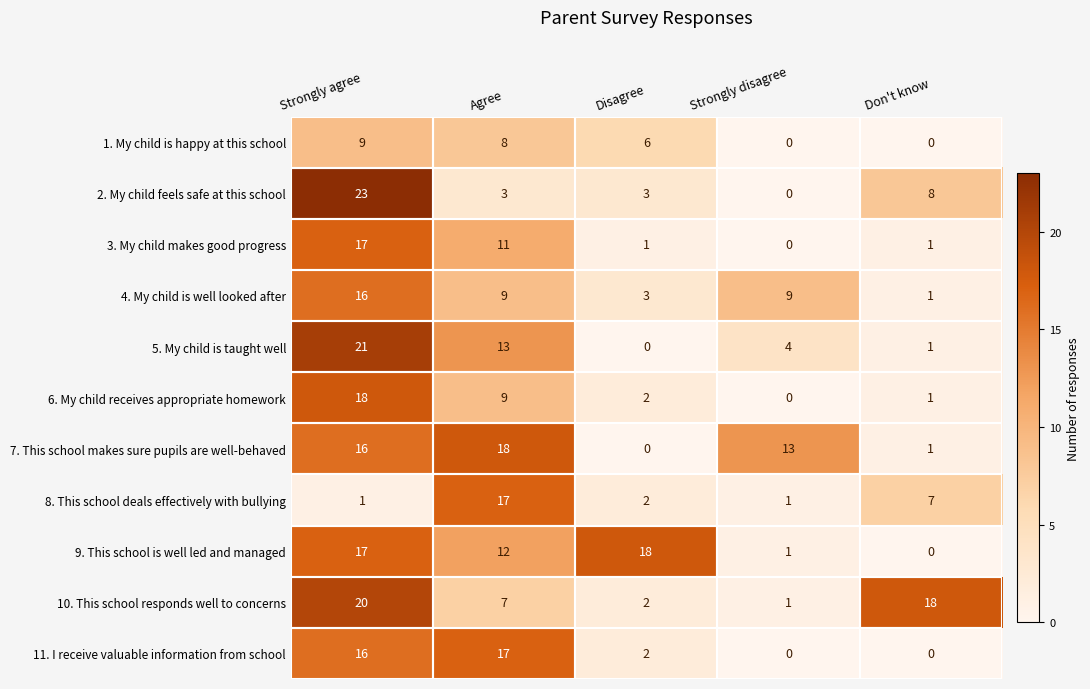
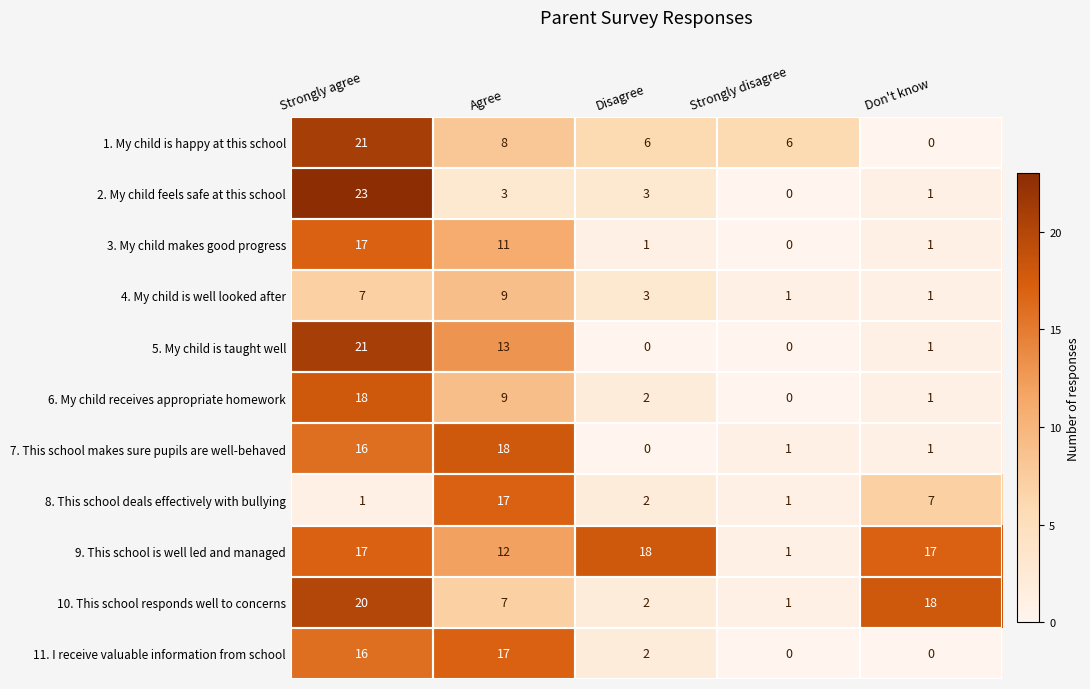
1. My child is happy at this school, Strongly agree: 9 -> 21
1. My child is happy at this school, Strongly disagree: 0 -> 6
2. My child feels safe at this school, Don't know: 8 -> 1
4. My child is well looked after, Strongly agree: 16 -> 7
4. My child is well looked after, Strongly disagree: 9 -> 1
5. My child is taught well, Strongly disagree: 4 -> 0
7. This school makes sure pupils are well-behaved, Strongly disagree: 13 -> 1
9. This school is well led and managed, Don't know: 0 -> 17
